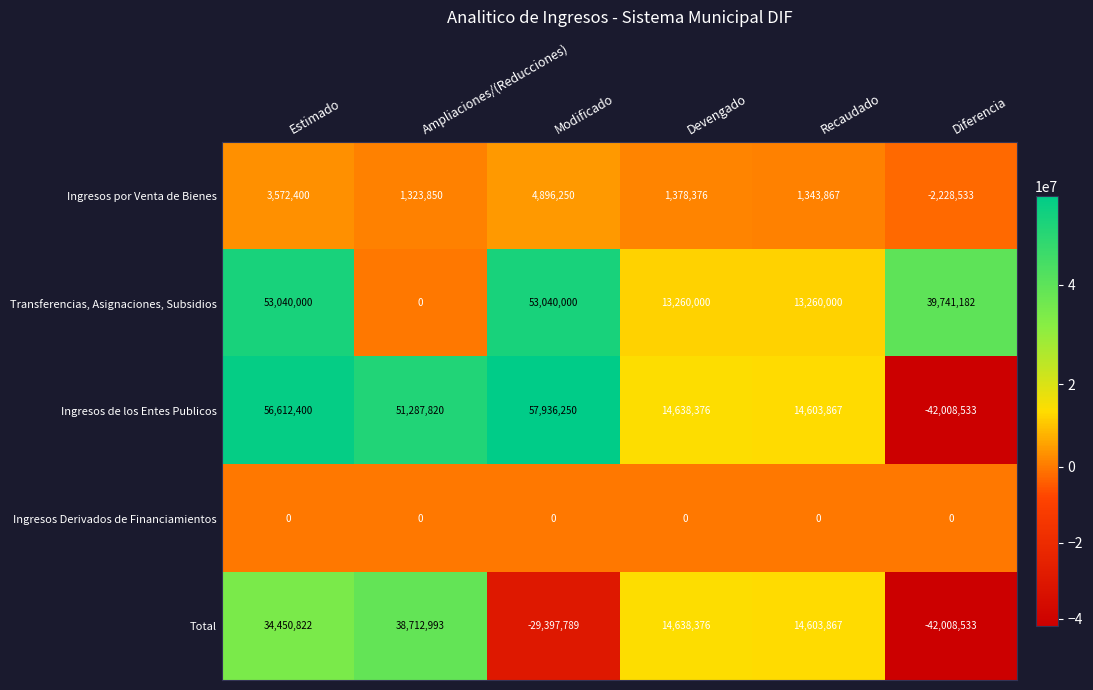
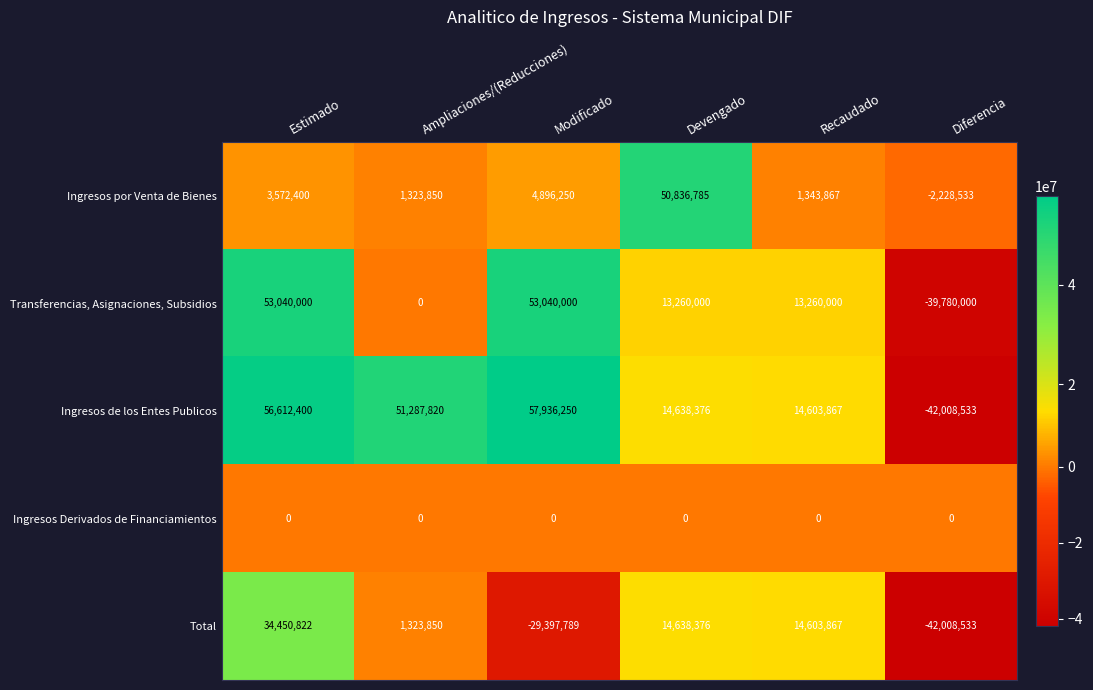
Ingresos por Venta de Bienes, Devengado: 1,378,376 -> 50,836,785
Transferencias, Asignaciones, Subsidios, Diferencia: 39,741,182 -> -39,780,000
Total, Ampliaciones/(Reducciones): 38,712,993 -> 1,323,850
